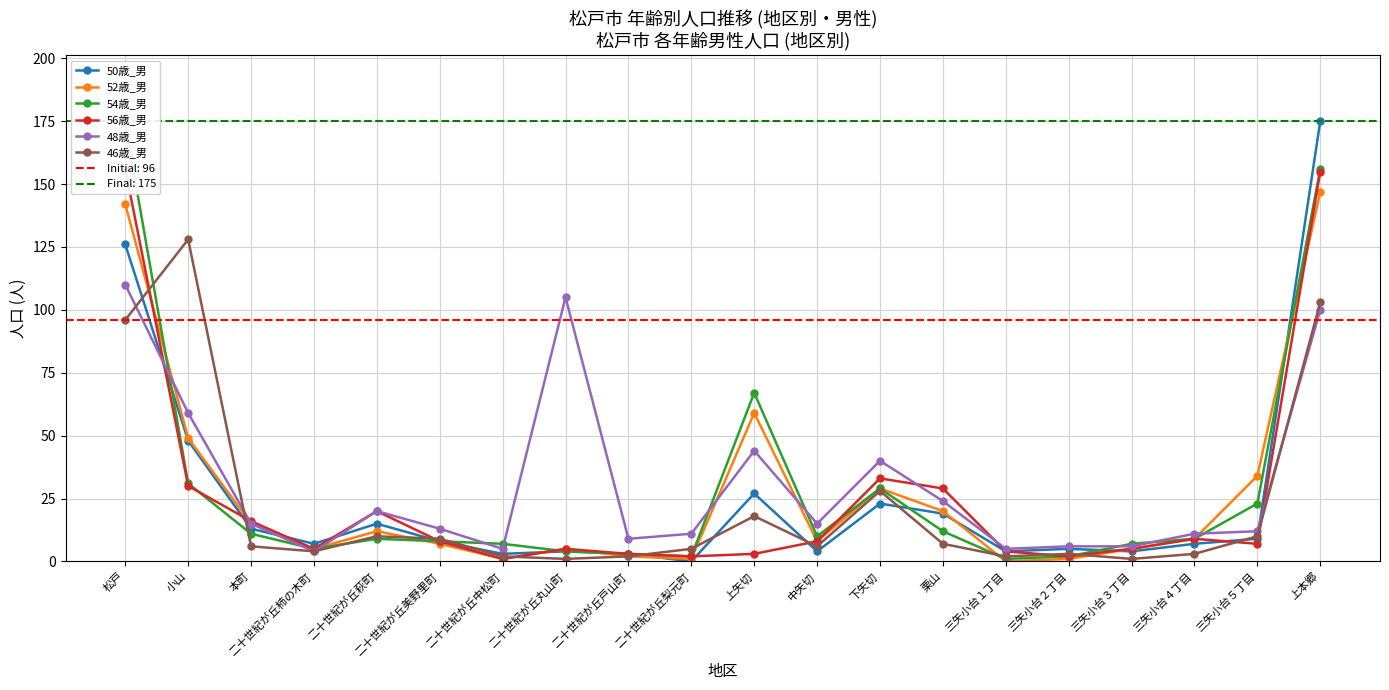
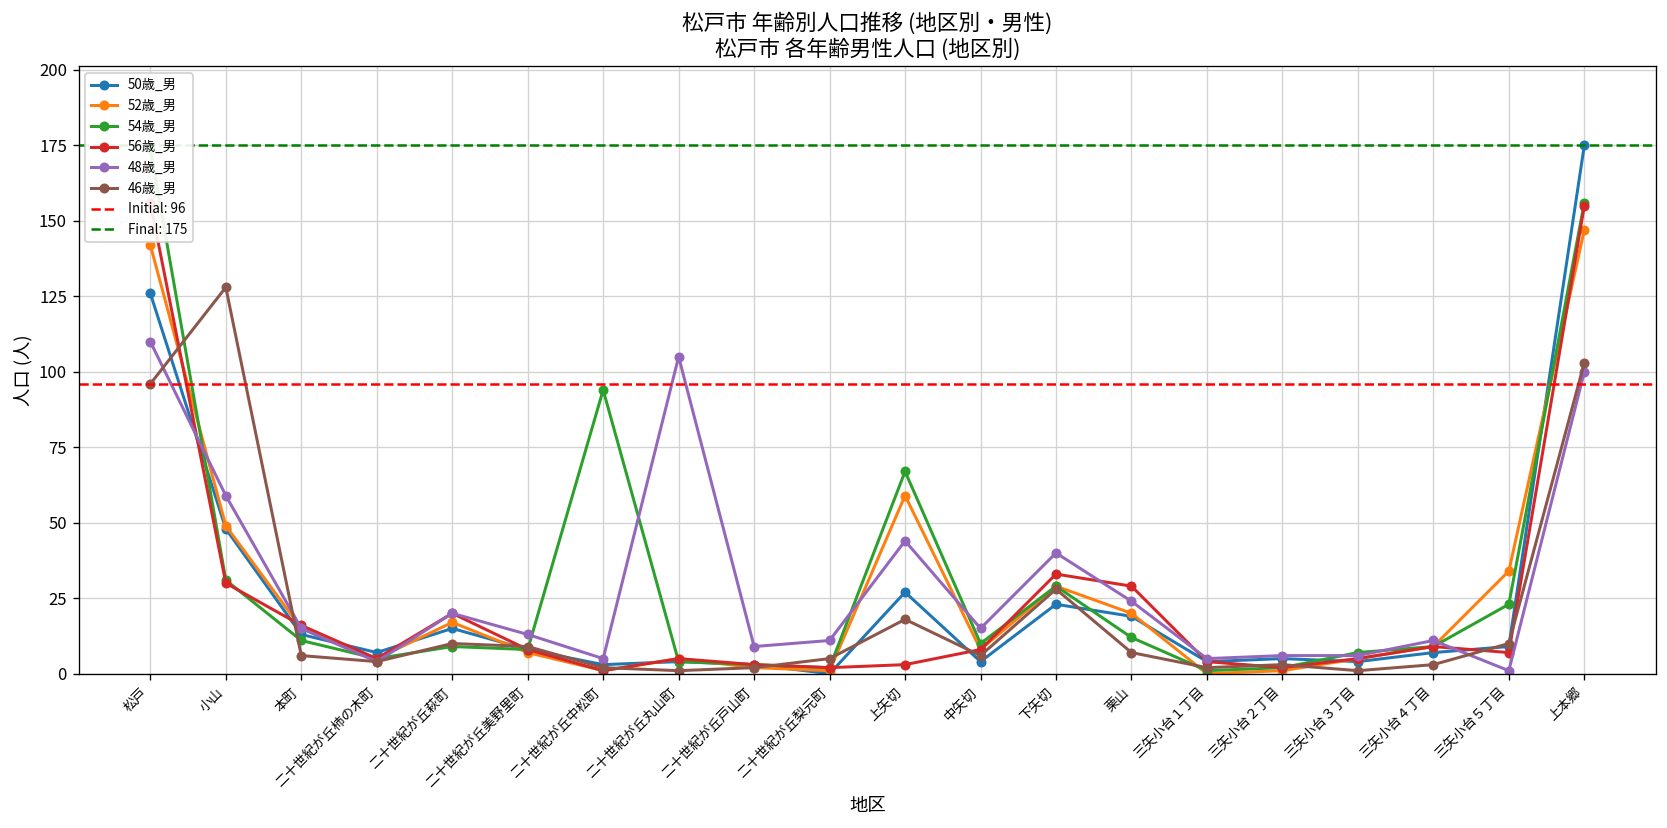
52歳_男, 二十世紀が丘萩町: 12 -> 17
54歳_男, 二十世紀が丘中松町: 7 -> 94
48歳_男, 三矢小台５丁目: 12 -> 1
